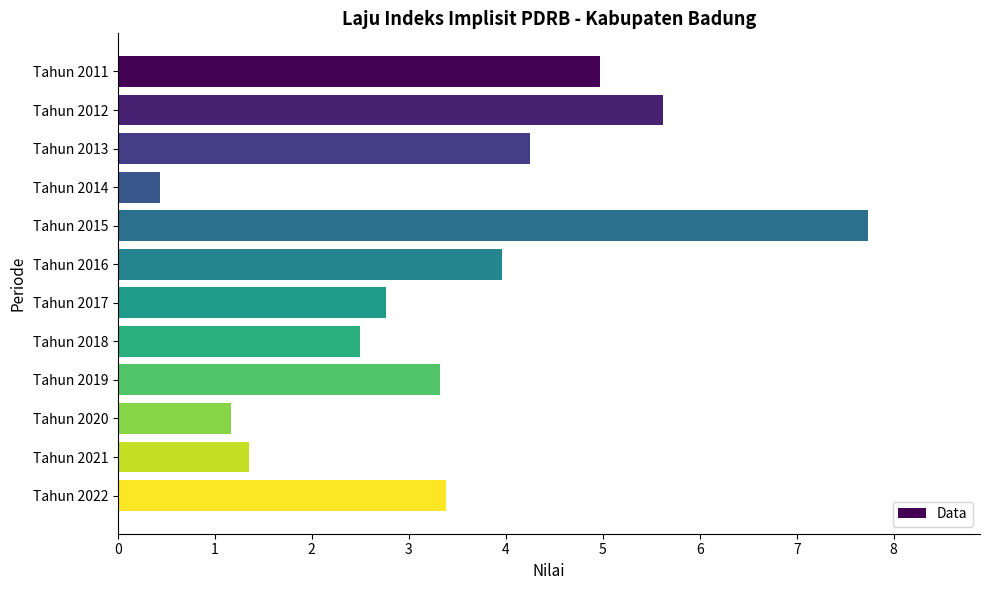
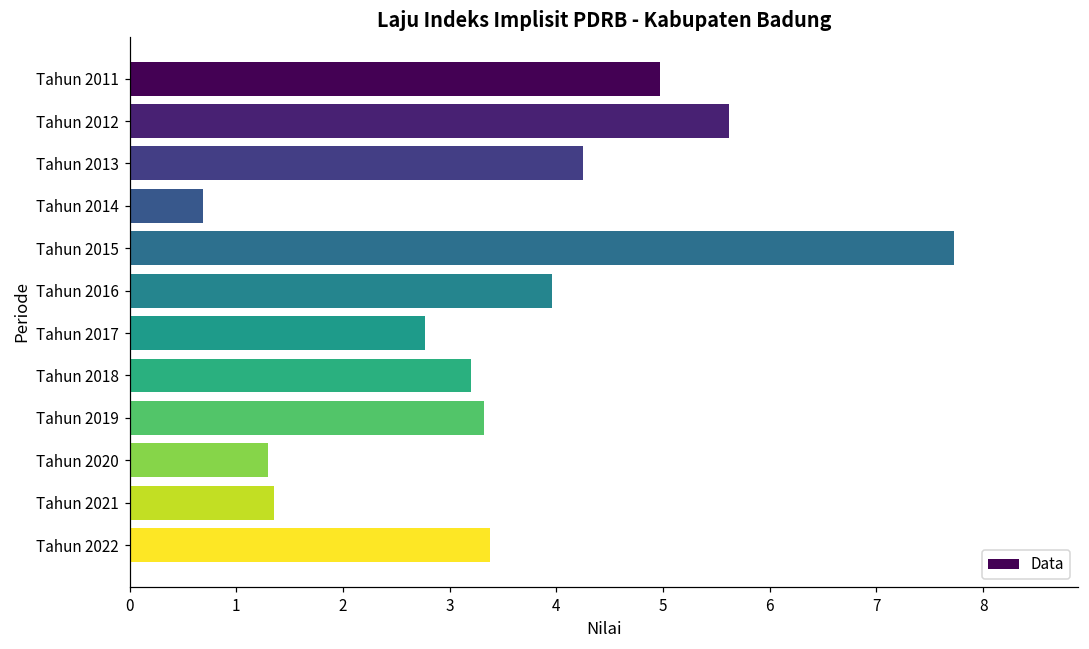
Tahun 2014: 0.4 -> 0.7
Tahun 2018: 2.5 -> 3.2
Tahun 2020: 1.2 -> 1.3
